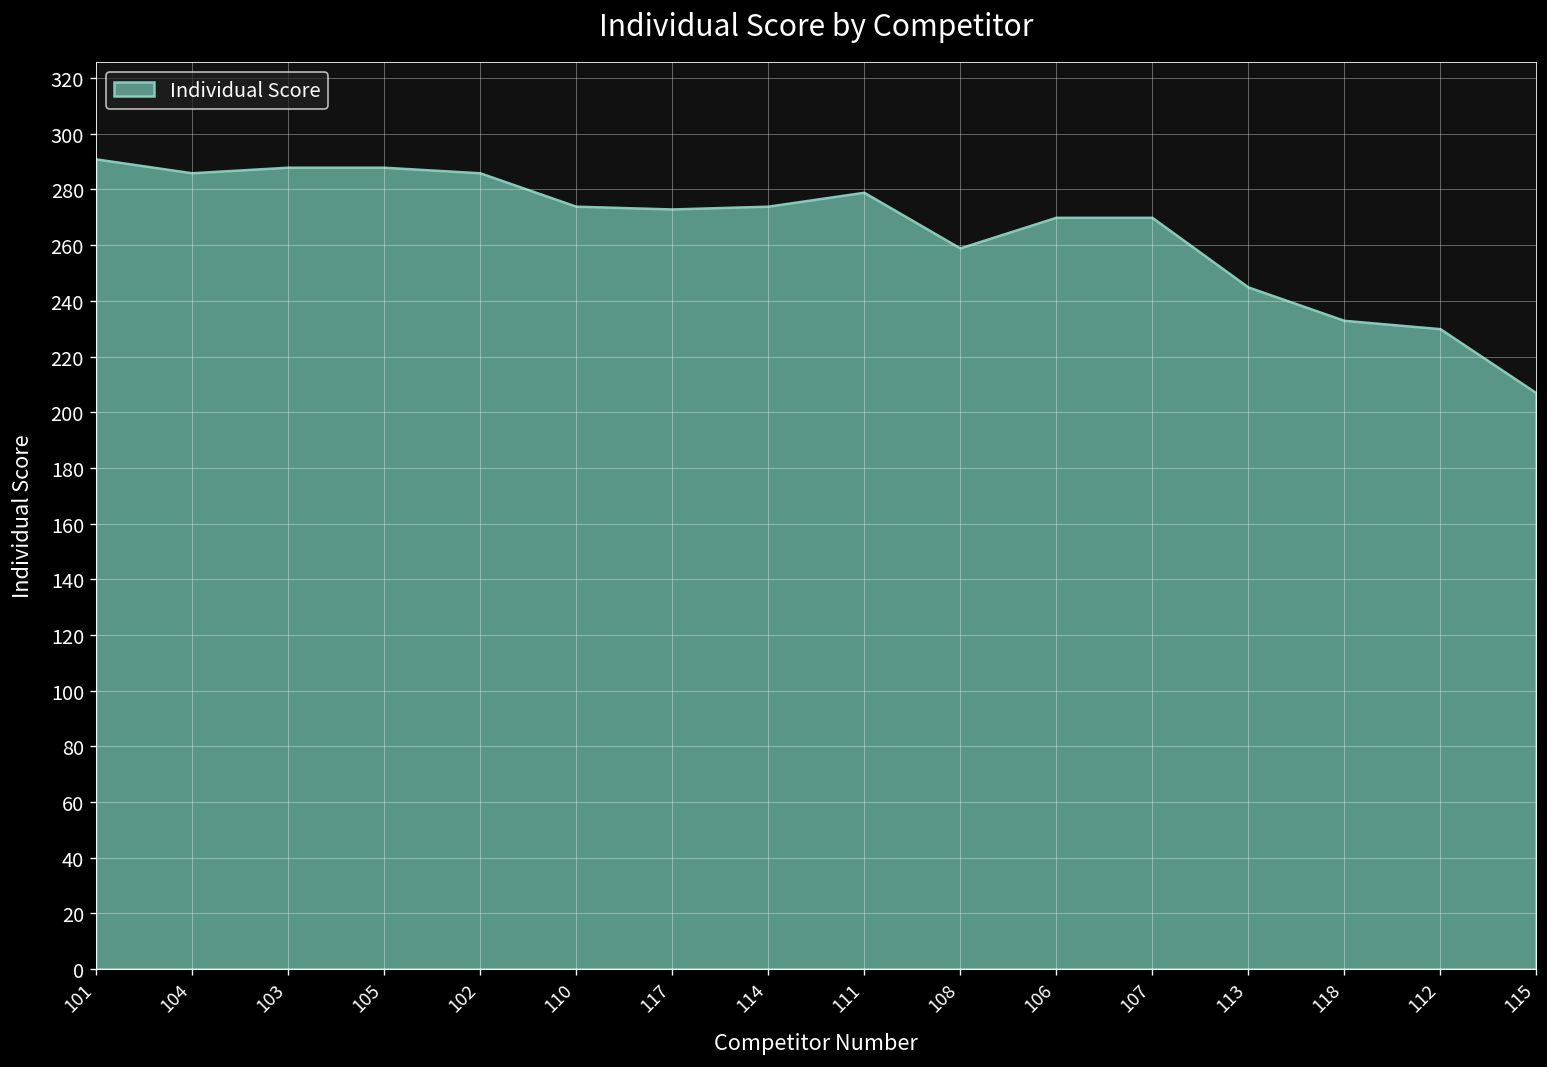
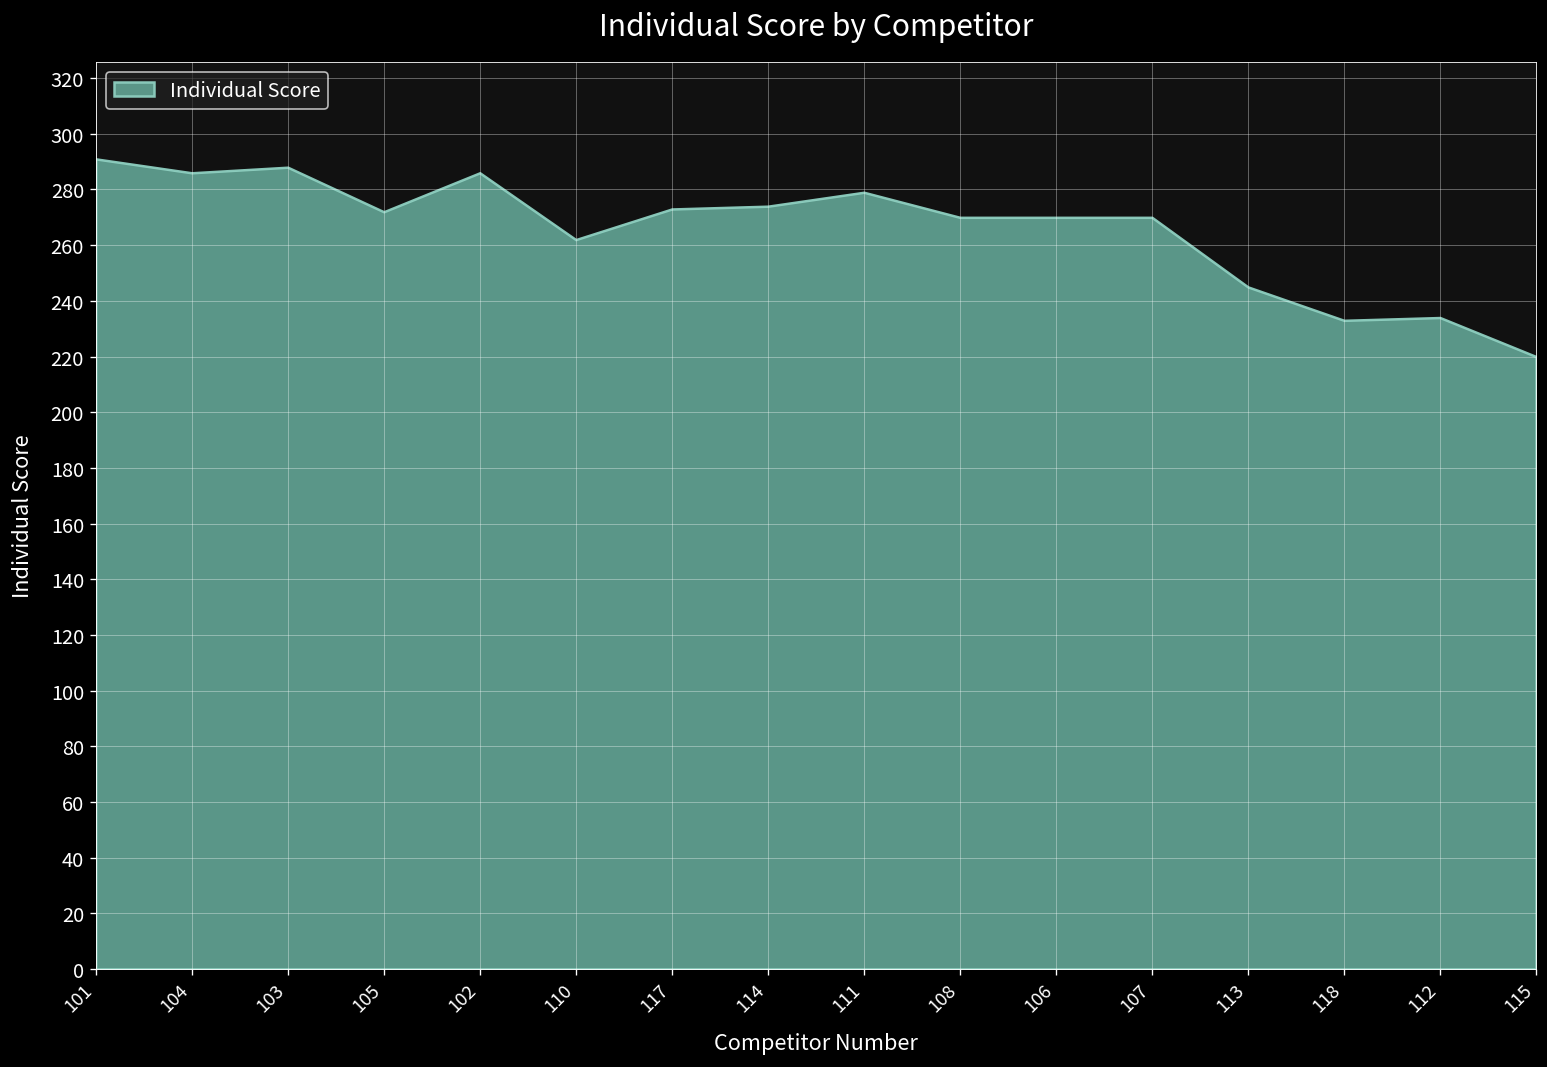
105: 288 -> 272
110: 274 -> 262
108: 259 -> 270
112: 230 -> 234
115: 207 -> 220
